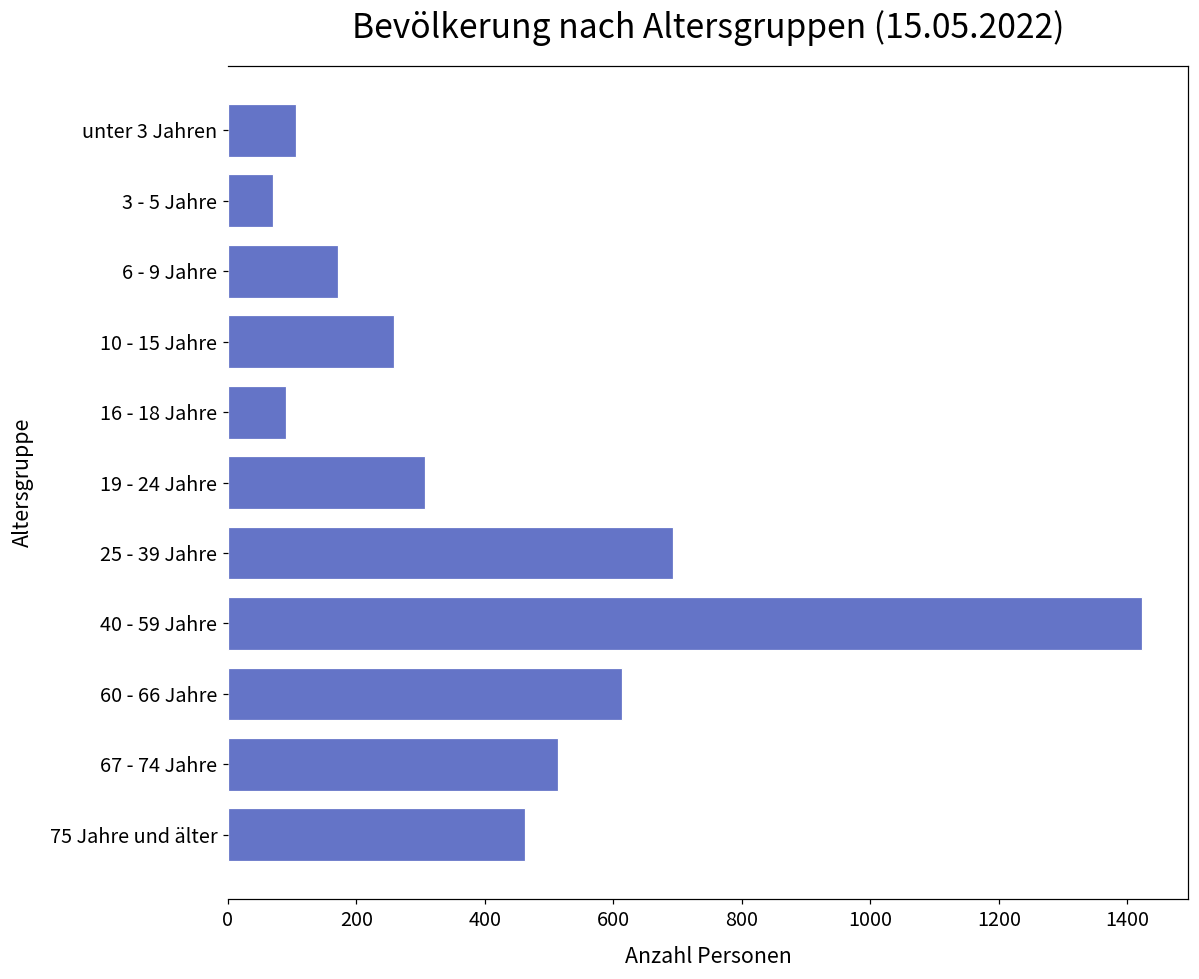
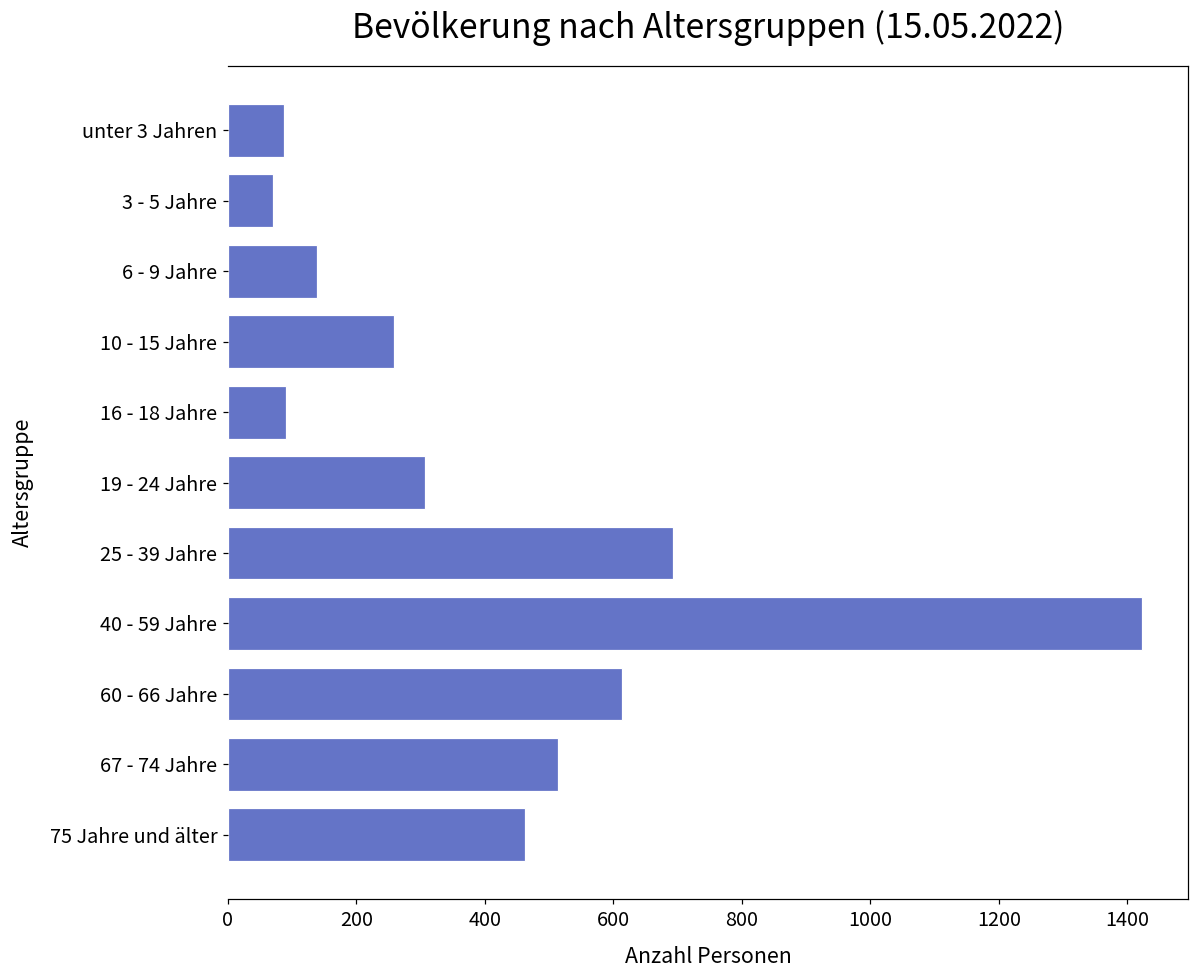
unter 3 Jahren: 110 -> 90
6 - 9 Jahre: 170 -> 140
